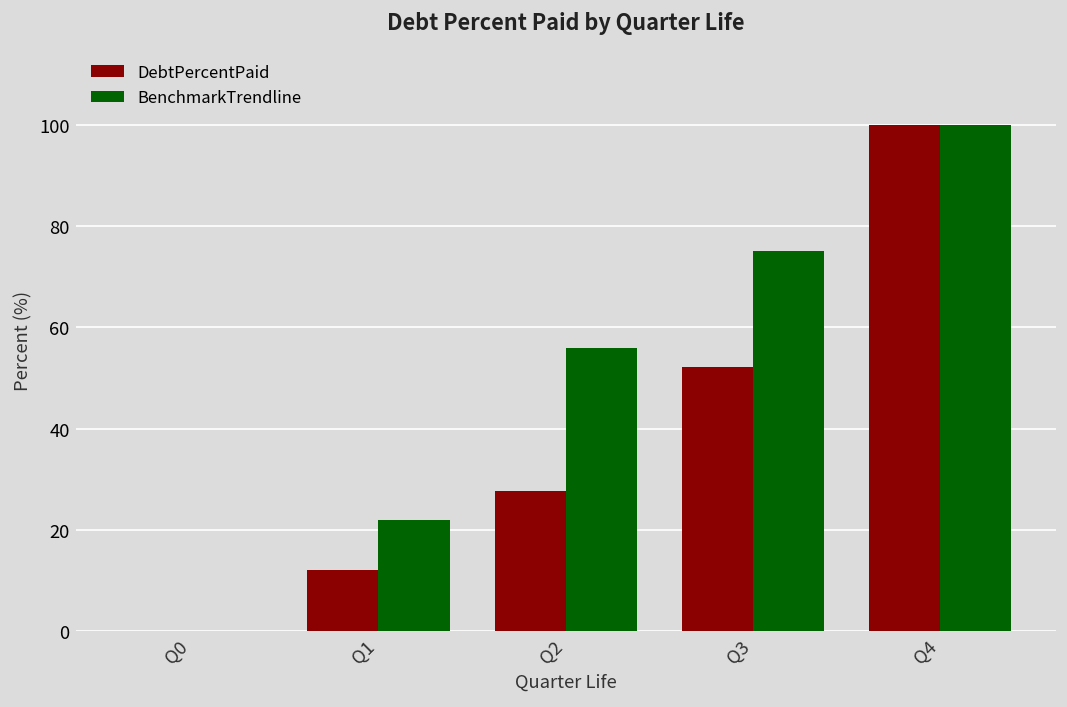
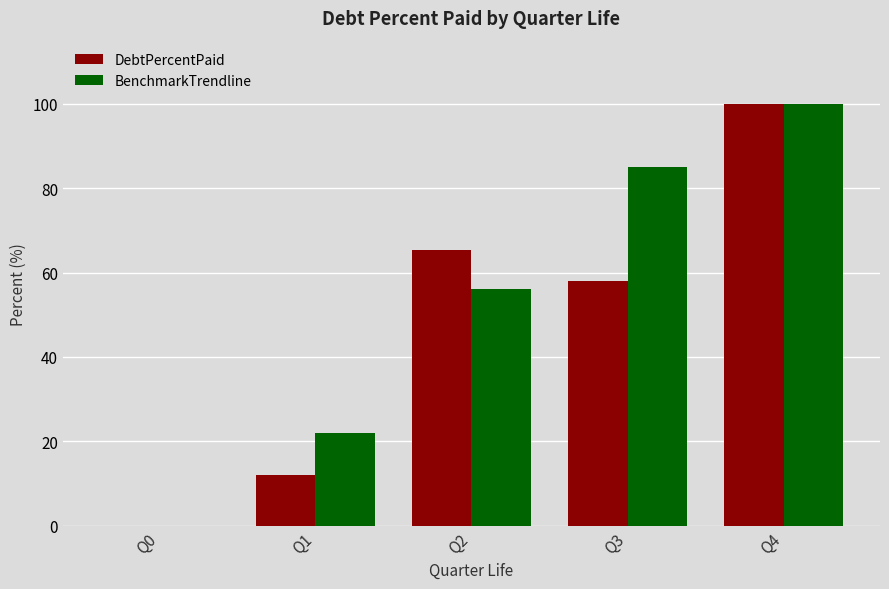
DebtPercentPaid, Q2: 28 -> 65
DebtPercentPaid, Q3: 52 -> 58
BenchmarkTrendline, Q3: 75 -> 85
